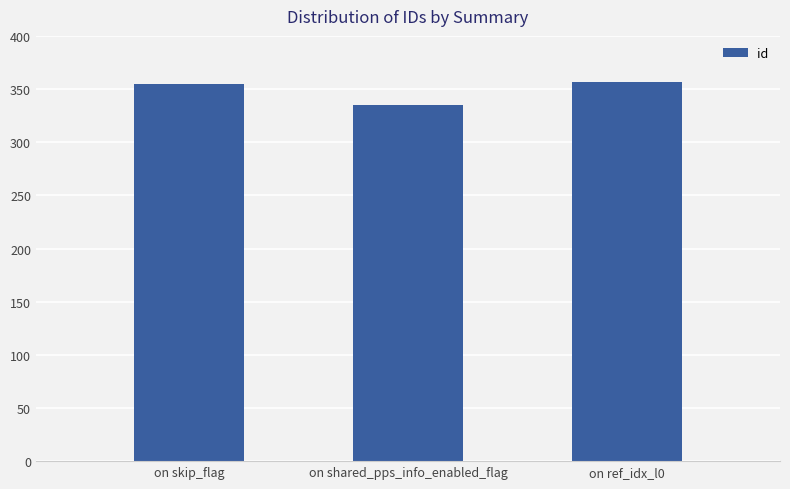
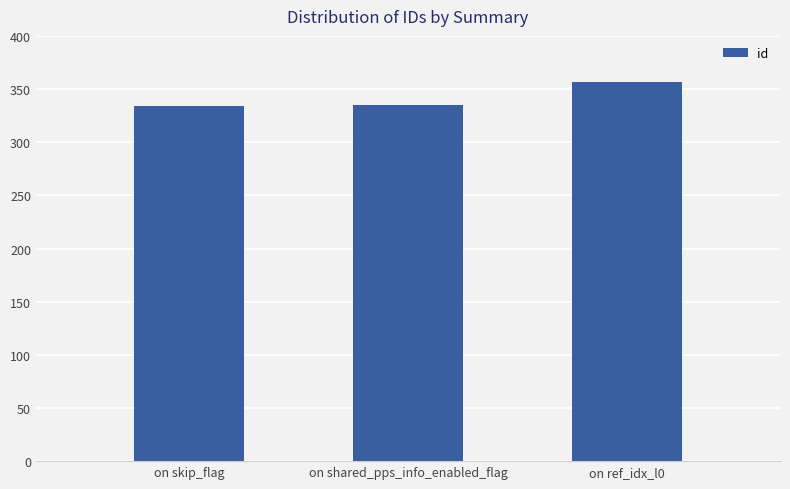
on skip_flag: 355 -> 334
